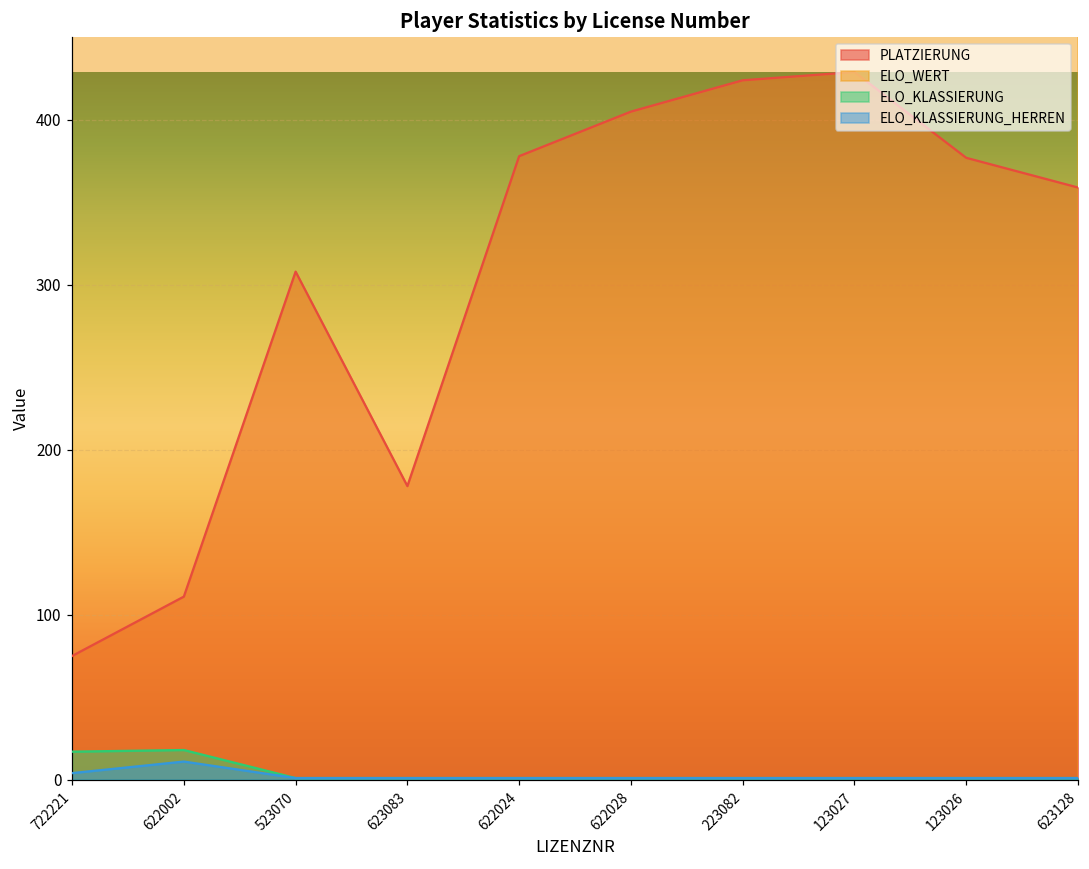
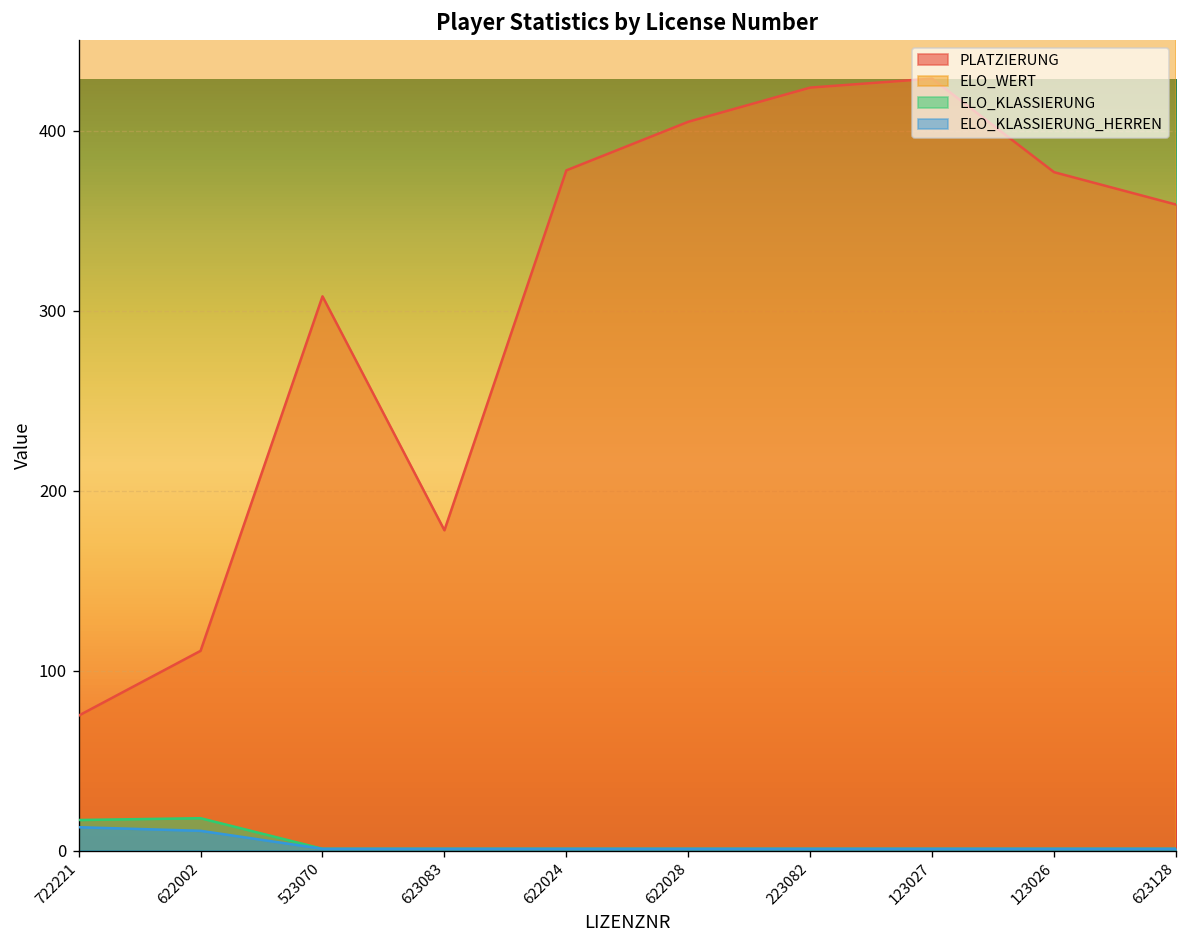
ELO_KLASSIERUNG_HERREN, 722221: 4 -> 13
